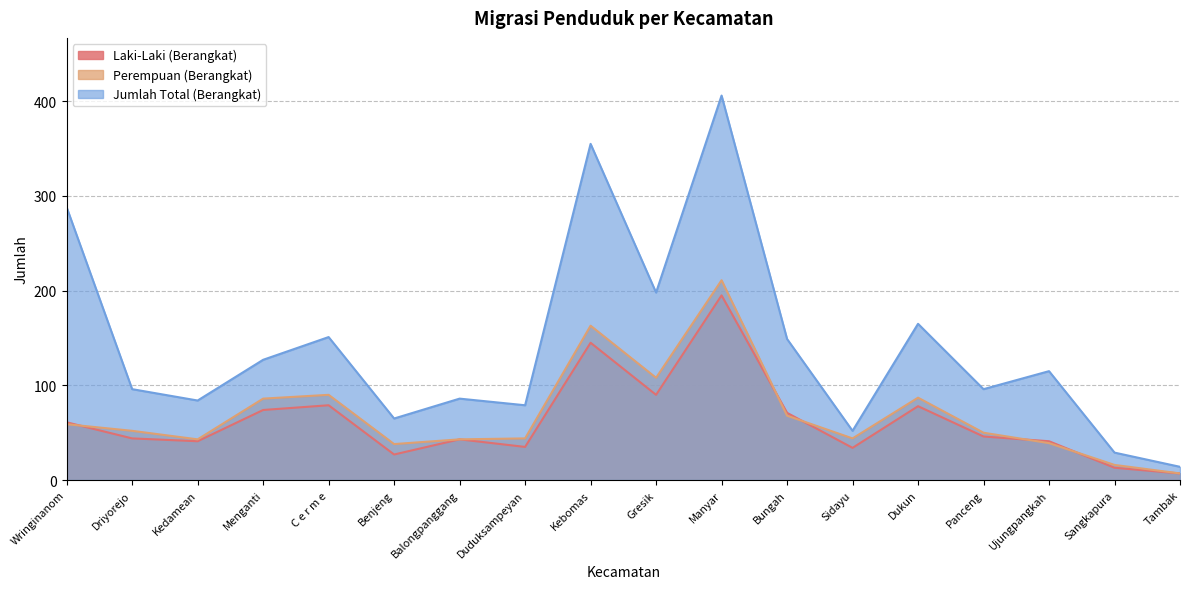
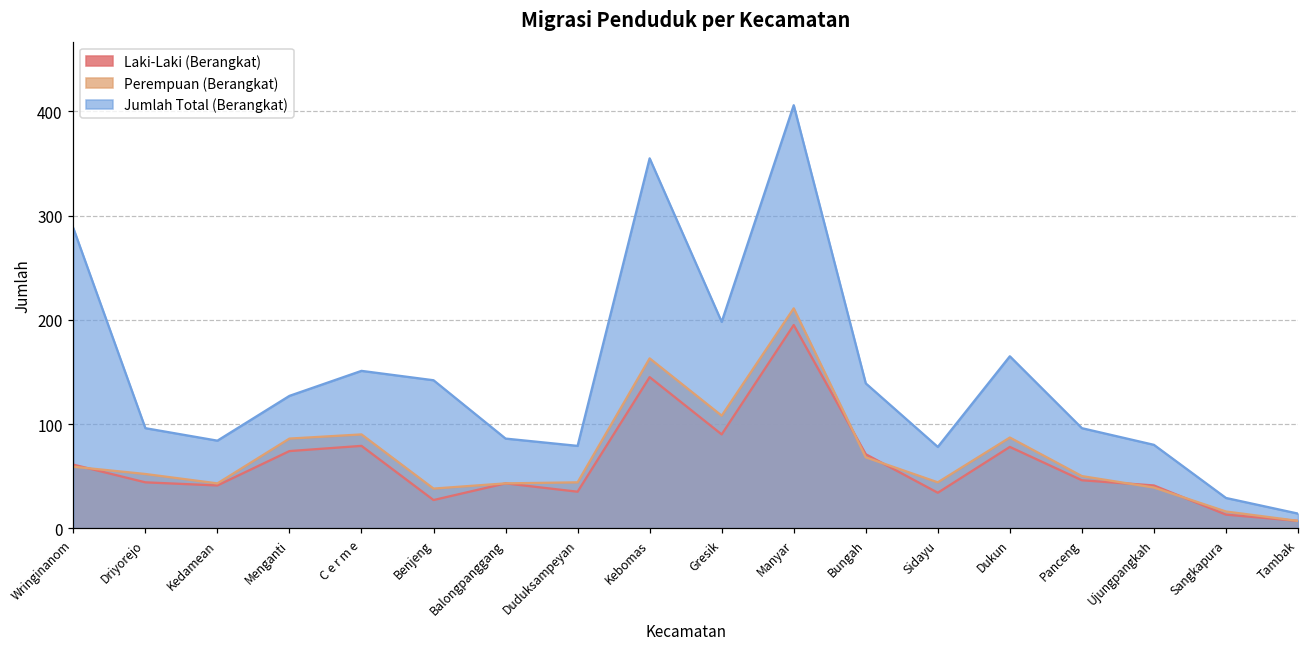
Jumlah Total (Berangkat), Benjeng: 70 -> 140
Jumlah Total (Berangkat), Bungah: 150 -> 140
Jumlah Total (Berangkat), Sidayu: 50 -> 80
Jumlah Total (Berangkat), Ujungpangkah: 120 -> 80
